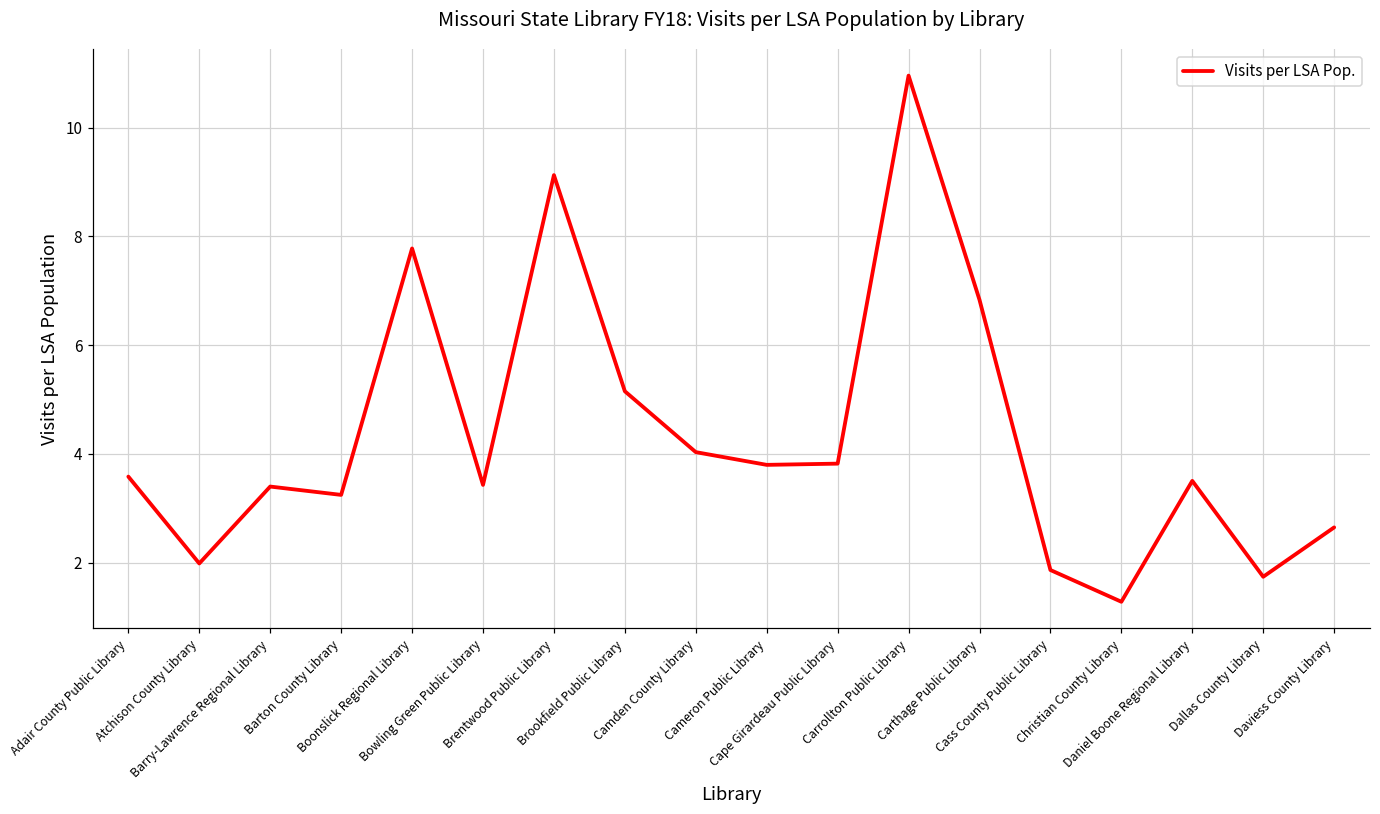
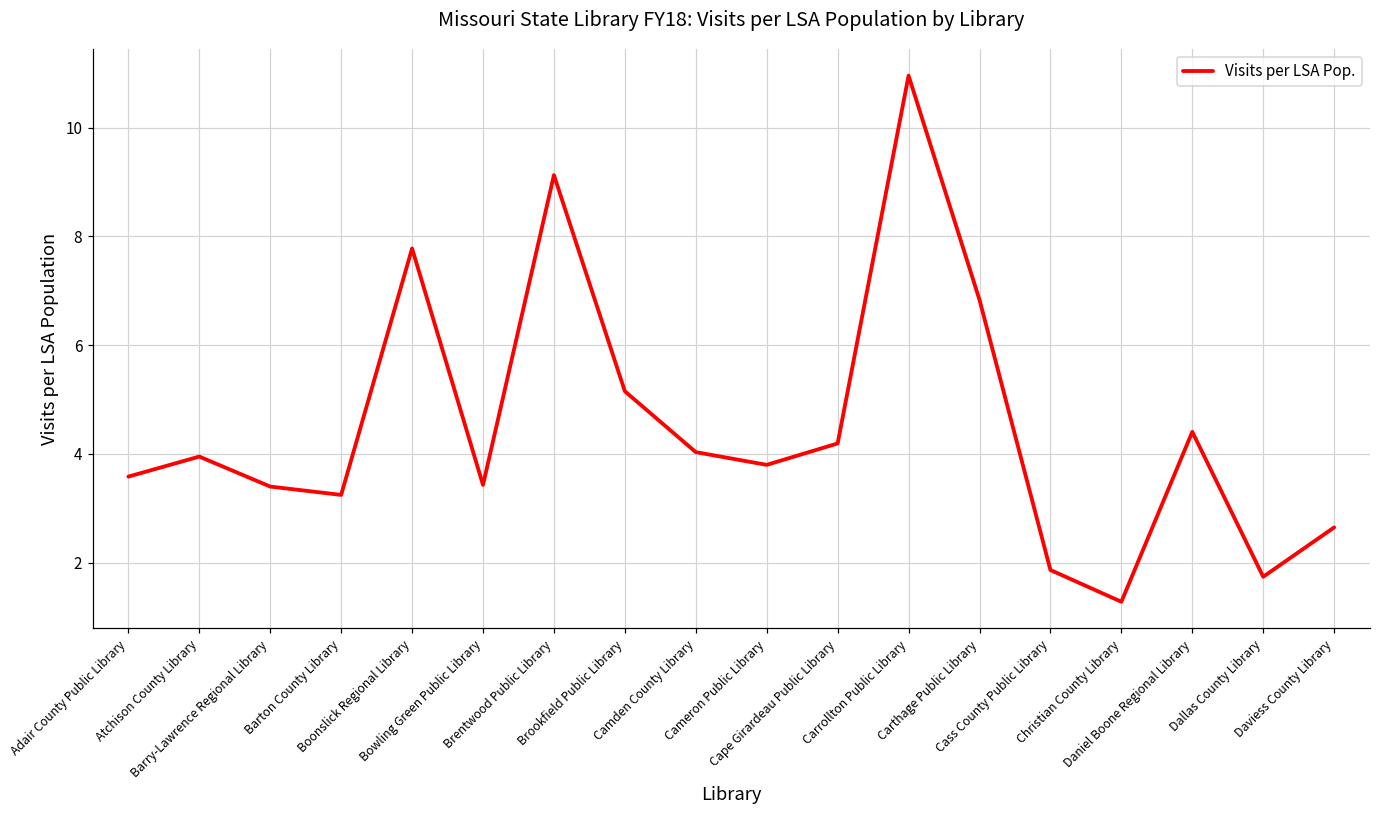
Atchison County Library: 2.0 -> 4.0
Cape Girardeau Public Library: 3.8 -> 4.2
Daniel Boone Regional Library: 3.5 -> 4.4
